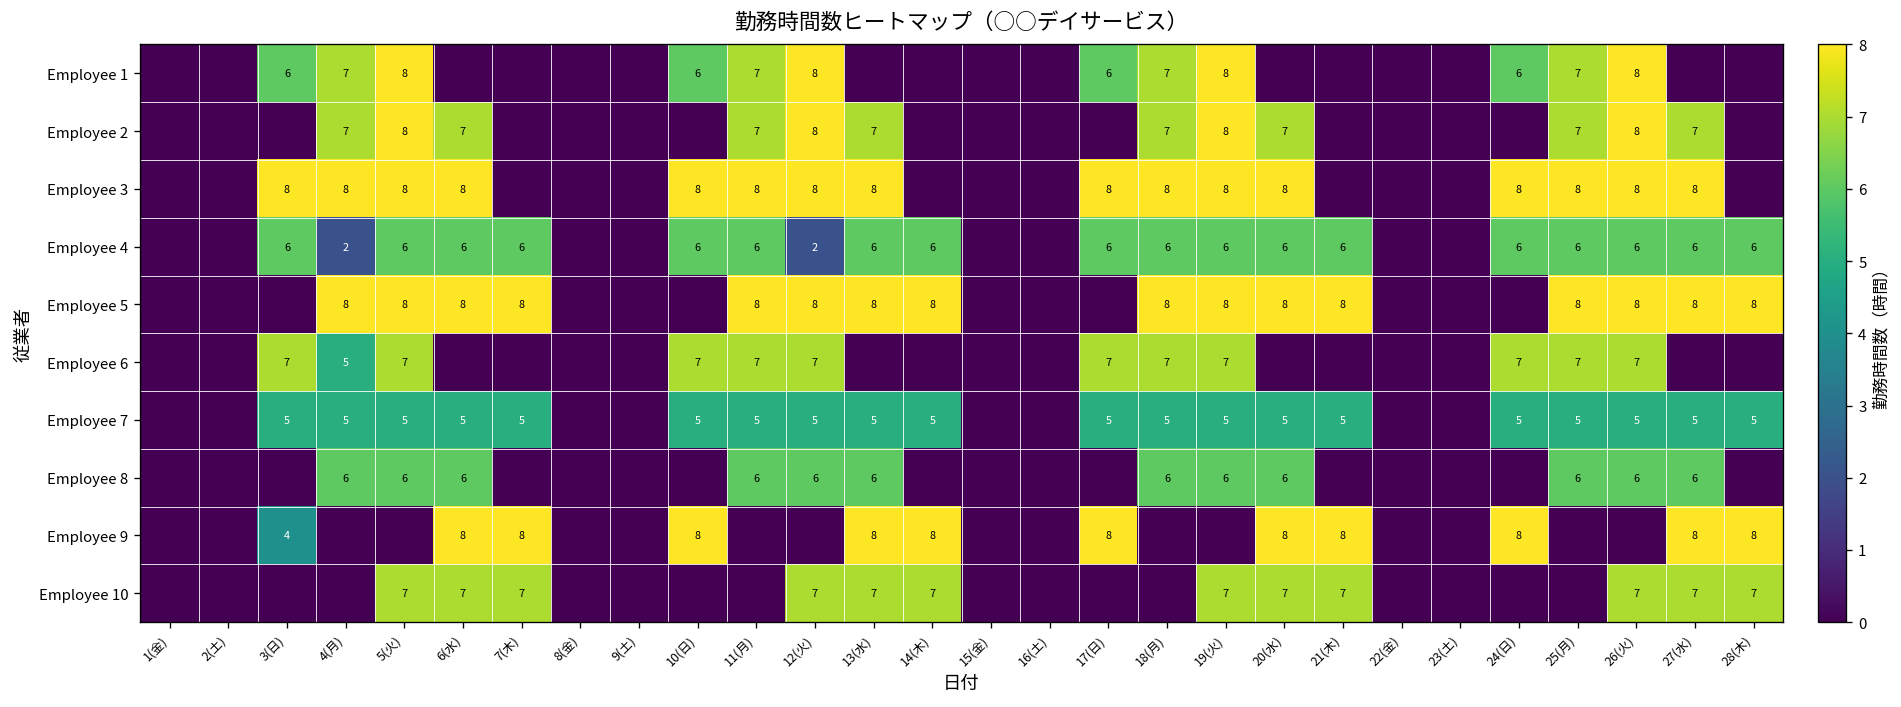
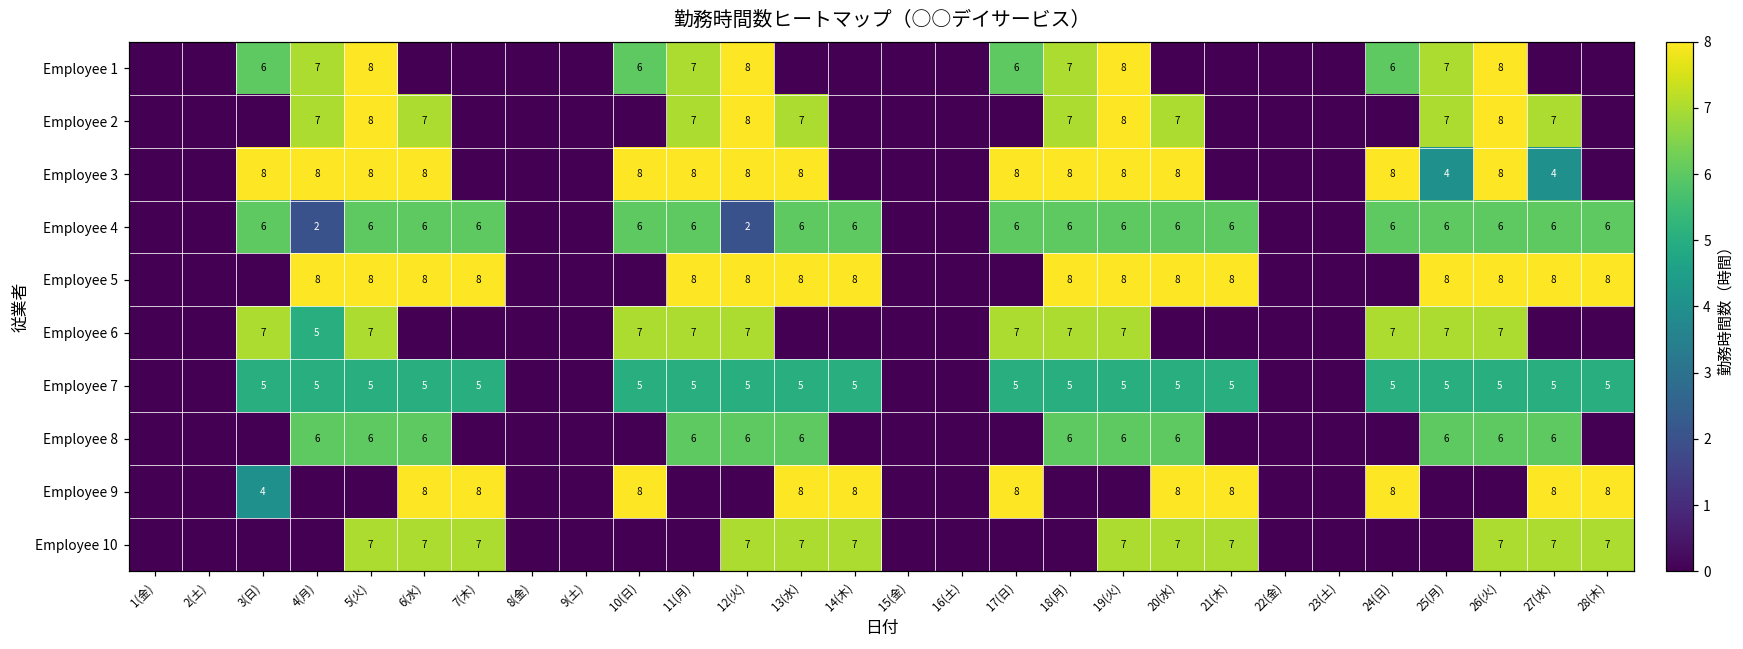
Employee 3, 25(月): 8 -> 4
Employee 3, 27(水): 8 -> 4
